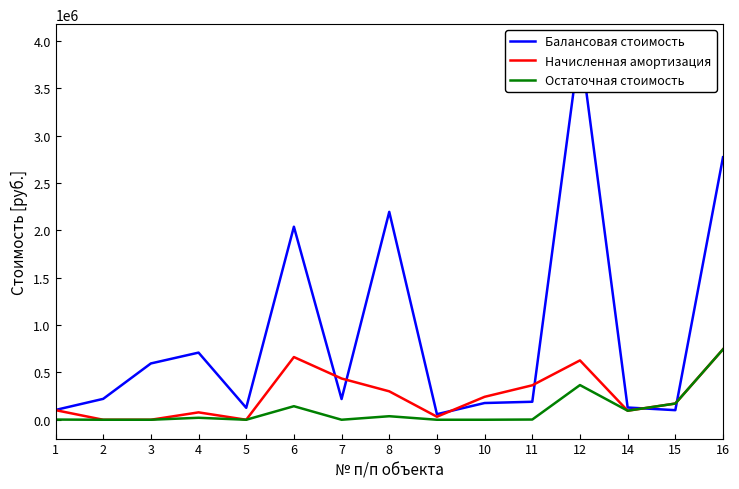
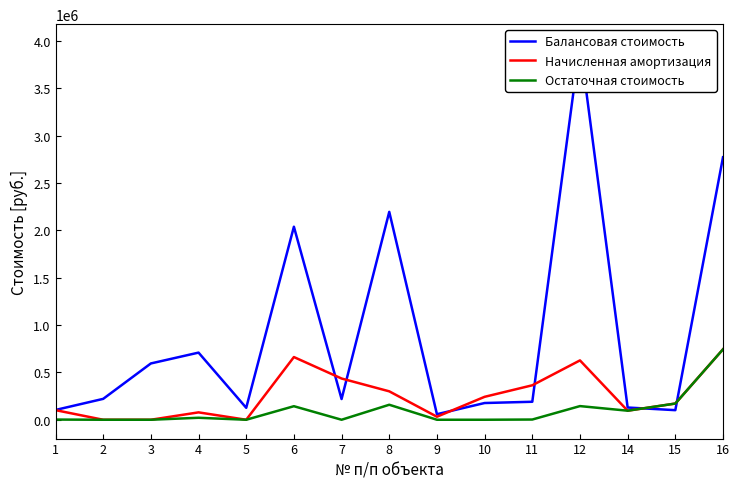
Остаточная стоимость, 8: 0 -> 200000
Остаточная стоимость, 12: 400000 -> 100000
